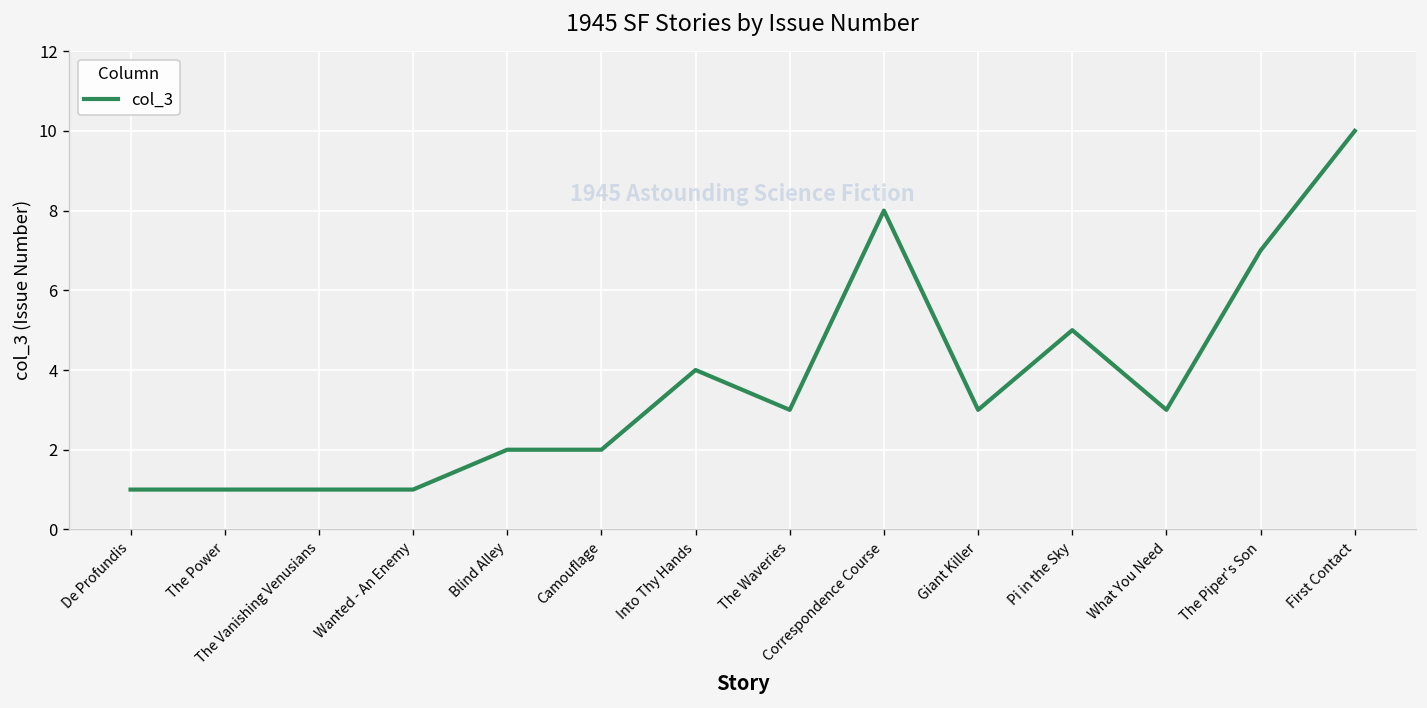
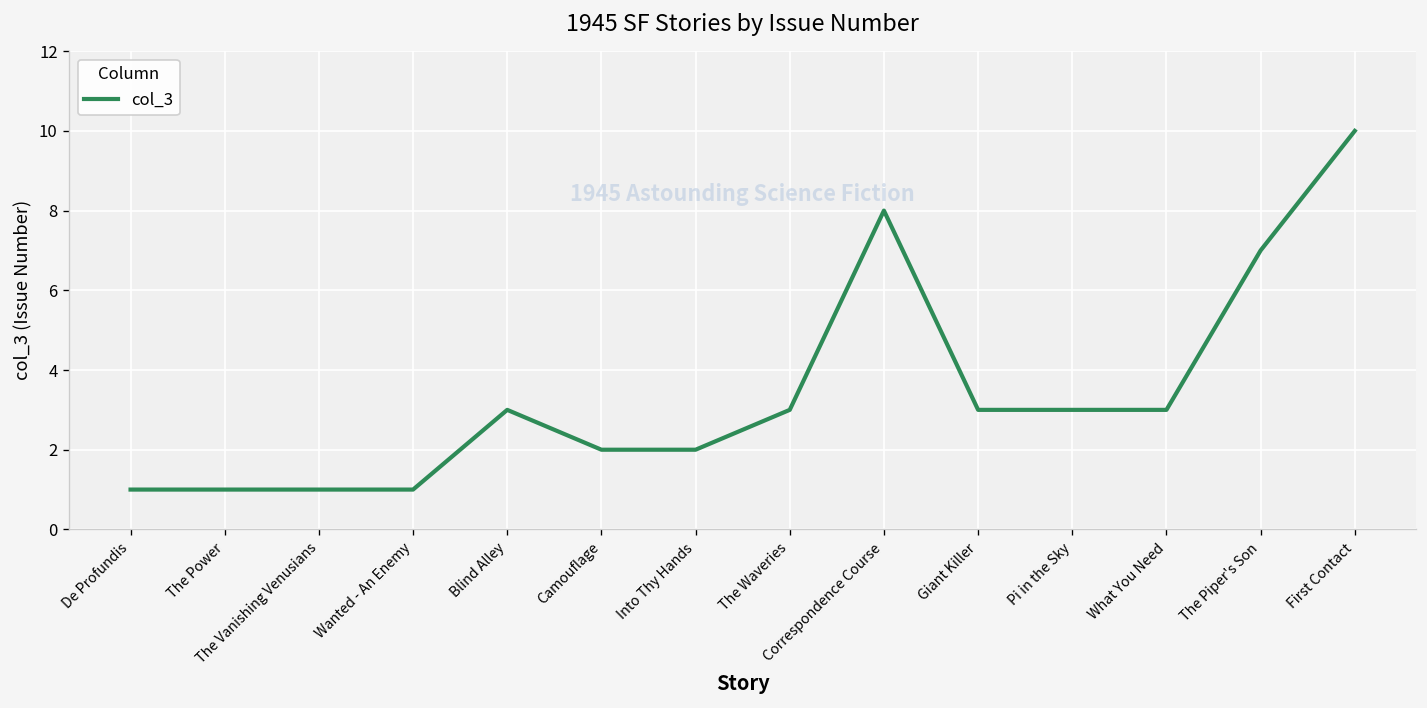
Blind Alley: 2 -> 3
Into Thy Hands: 4 -> 2
Pi in the Sky: 5 -> 3
